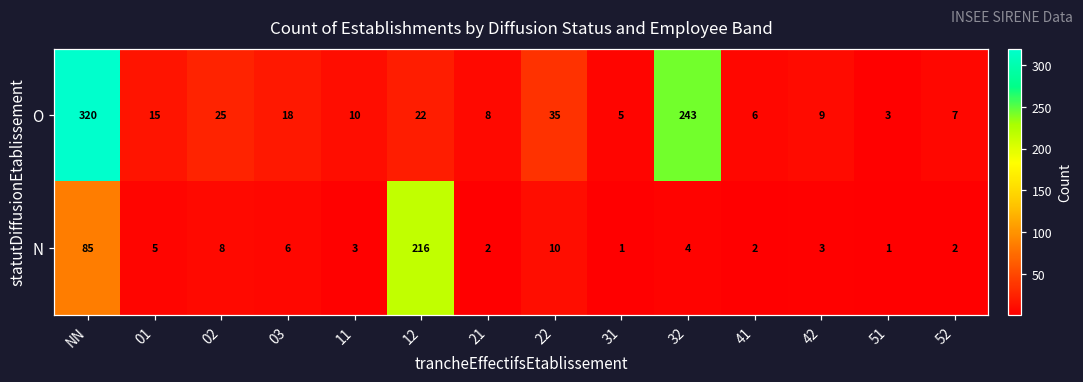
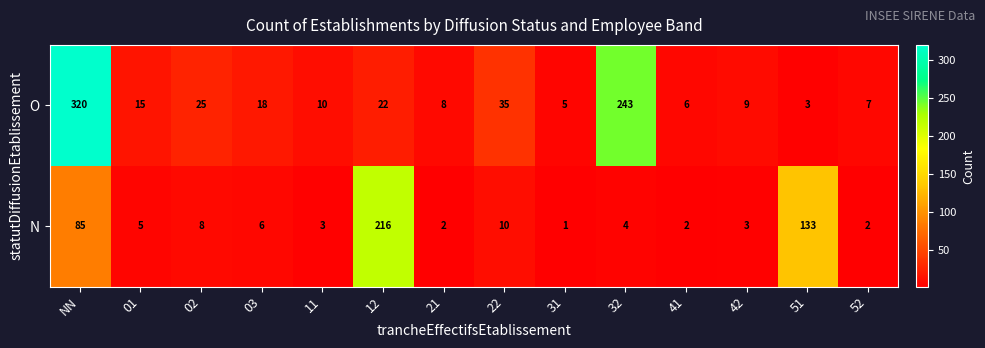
N, 51: 1 -> 133
